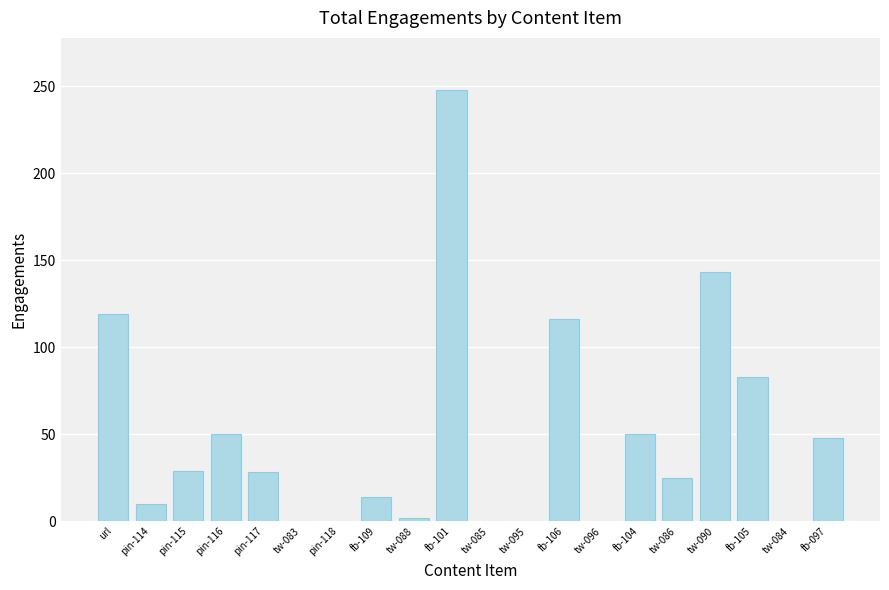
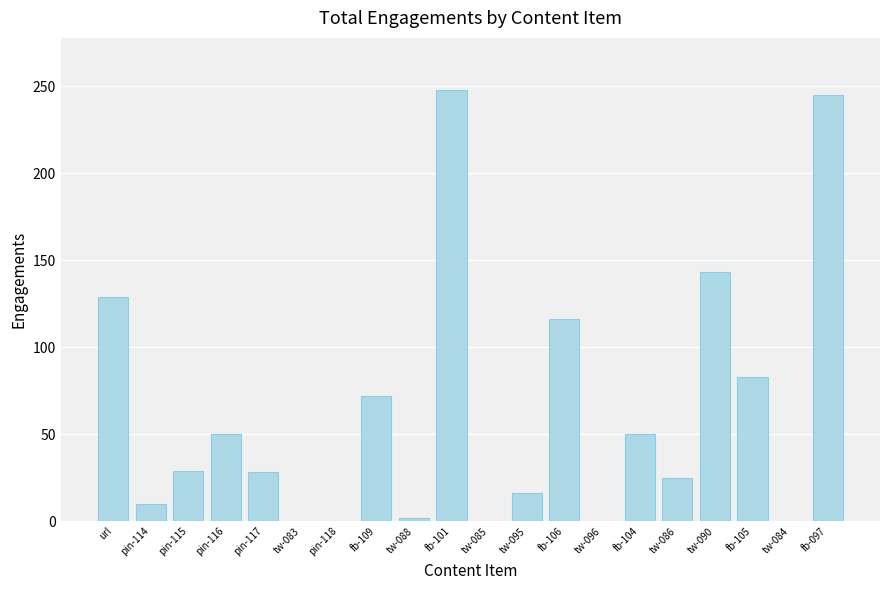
url: 119 -> 129
fb-109: 14 -> 72
tw-095: 0 -> 16
fb-097: 48 -> 245
